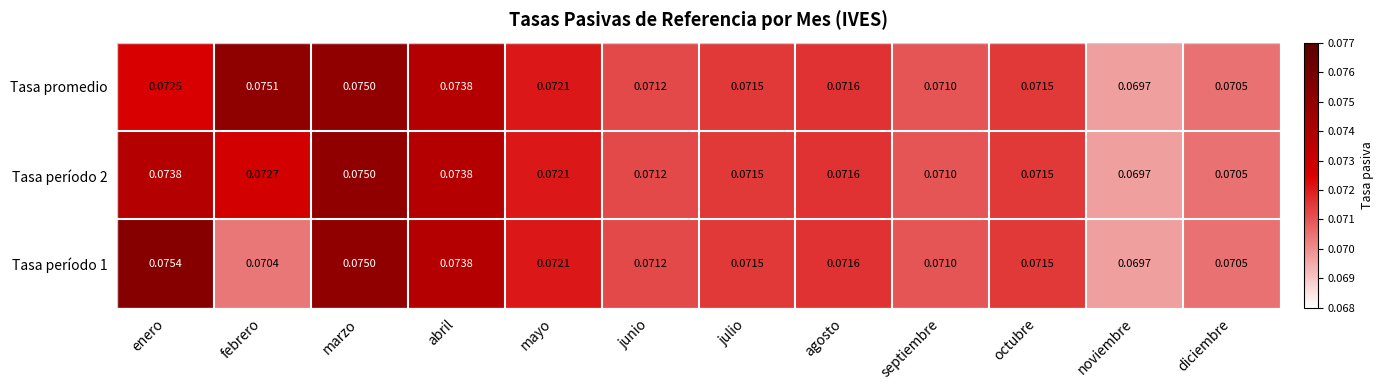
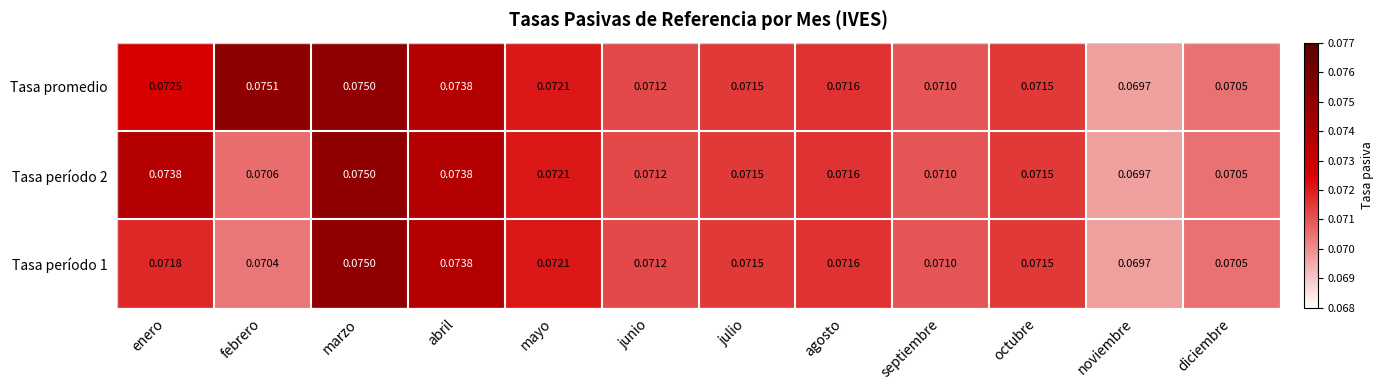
Tasa período 2, febrero: 0.0727 -> 0.0706
Tasa período 1, enero: 0.0754 -> 0.0718
